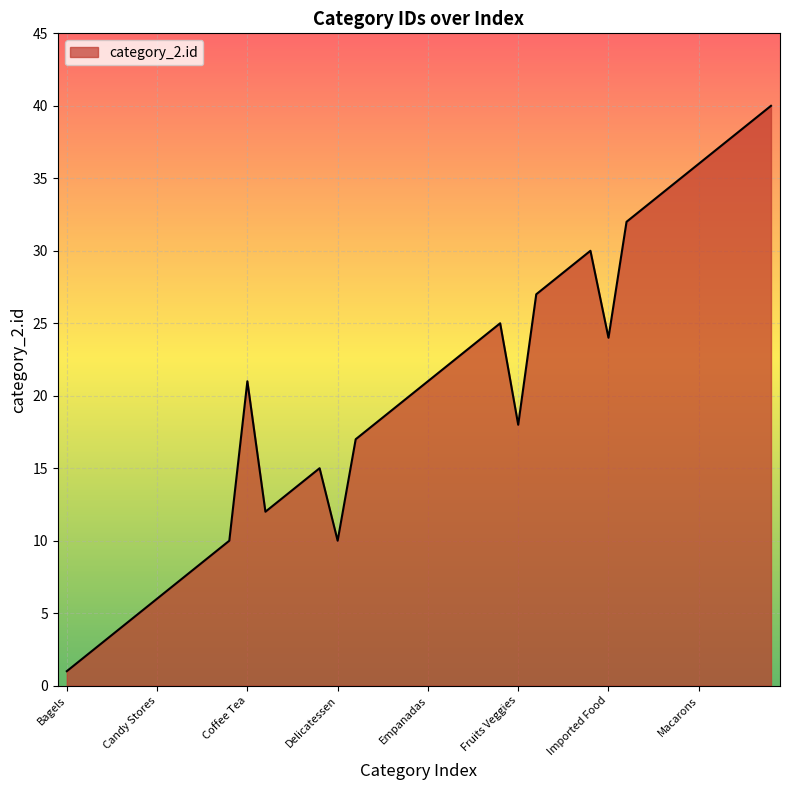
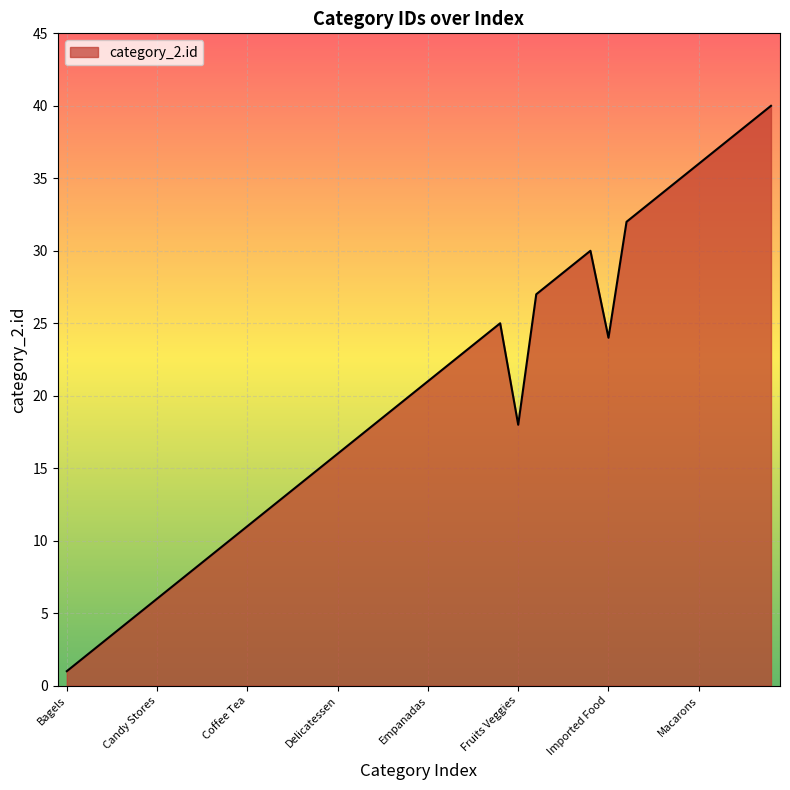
Coffee Tea: 21 -> 11
Delicatessen: 10 -> 16
